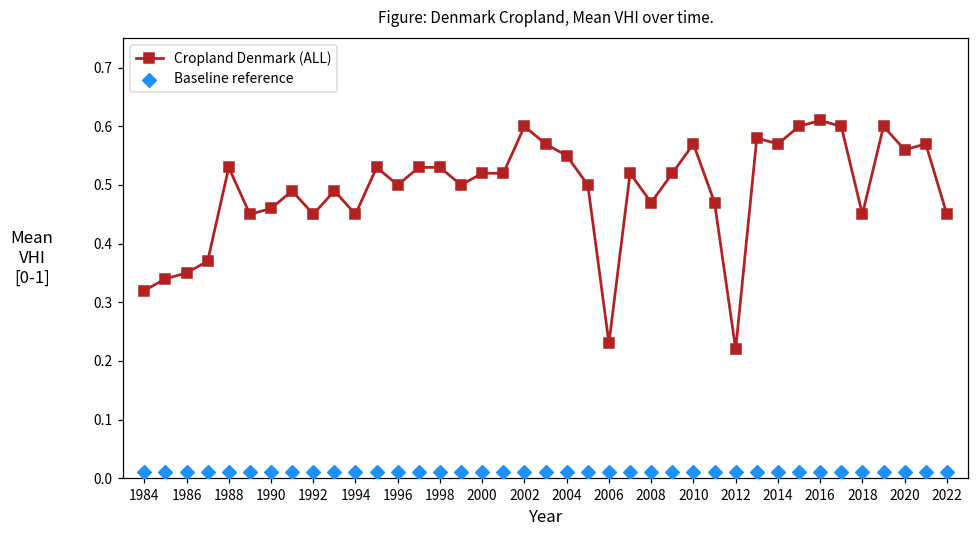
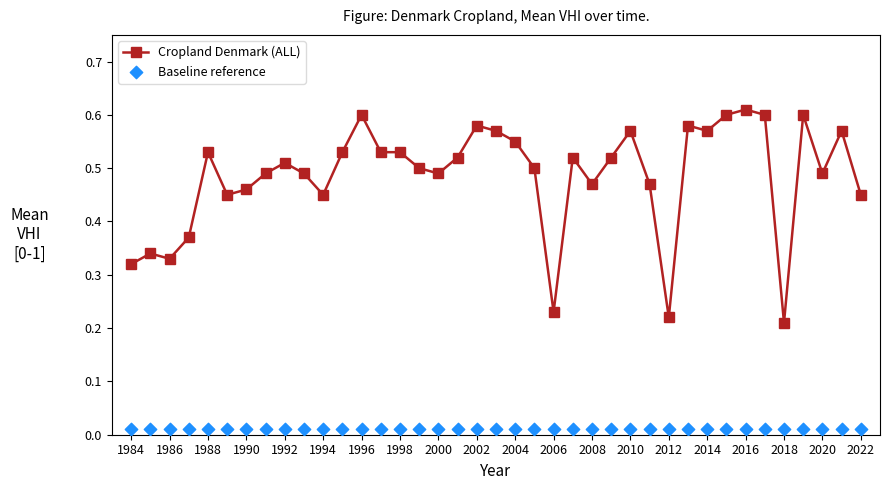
Cropland Denmark (ALL), 1986: 0.35 -> 0.33
Cropland Denmark (ALL), 1992: 0.45 -> 0.51
Cropland Denmark (ALL), 1996: 0.5 -> 0.6
Cropland Denmark (ALL), 2000: 0.52 -> 0.49
Cropland Denmark (ALL), 2002: 0.60 -> 0.58
Cropland Denmark (ALL), 2018: 0.45 -> 0.21
Cropland Denmark (ALL), 2020: 0.56 -> 0.49
